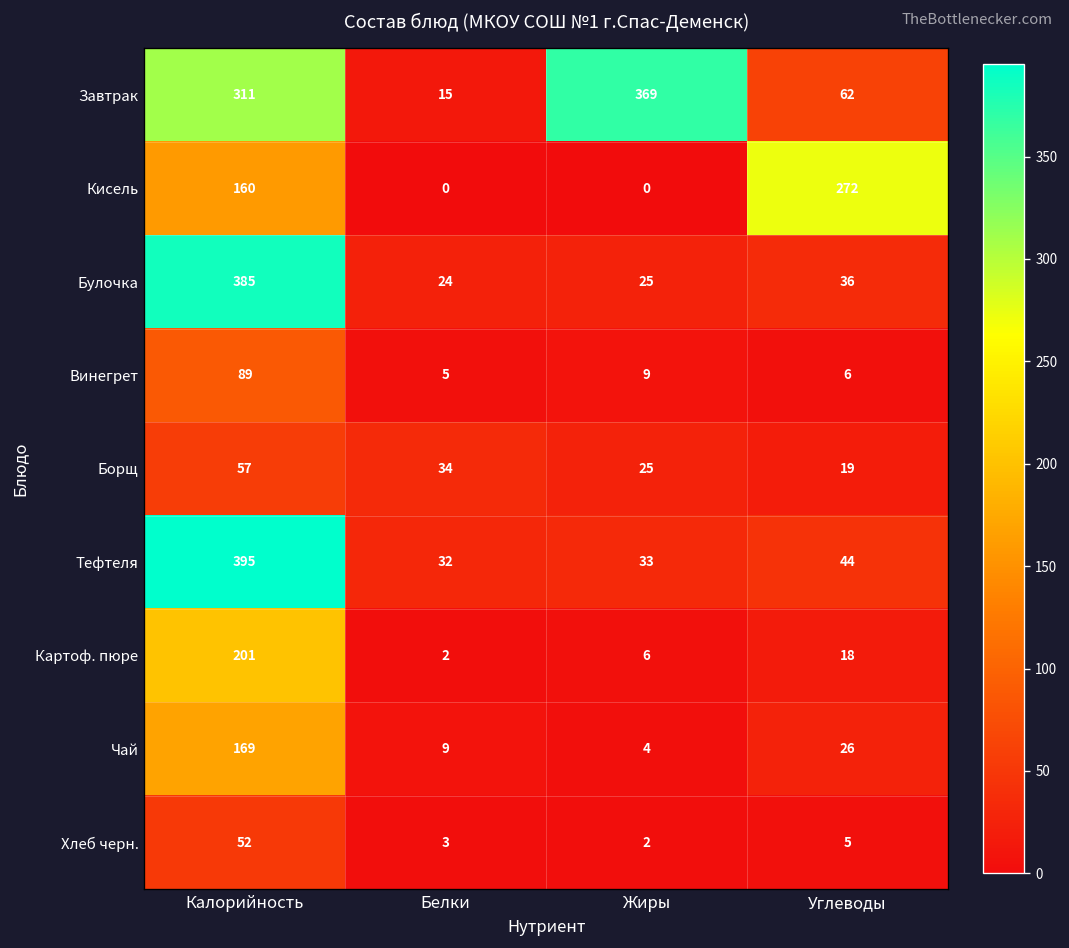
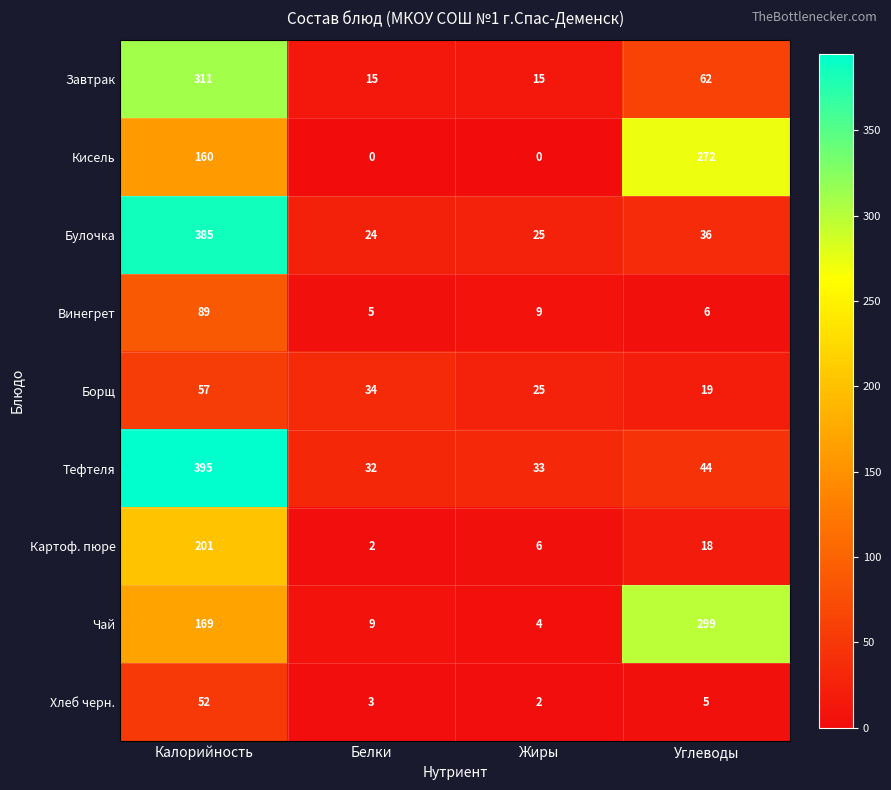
Завтрак, Жиры: 369 -> 15
Чай, Углеводы: 26 -> 299
